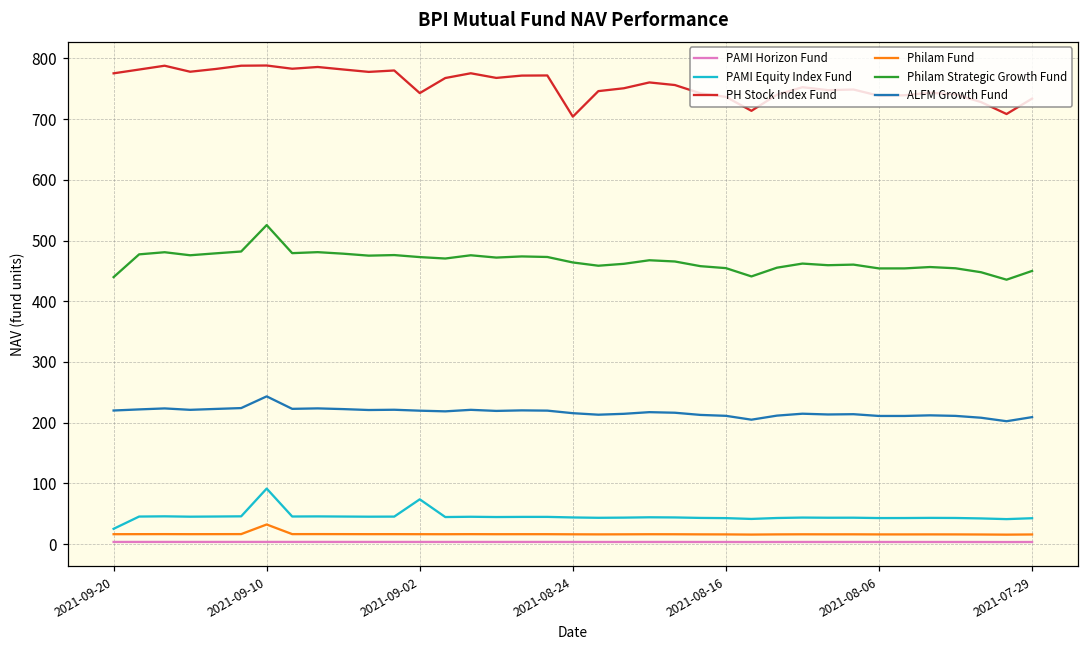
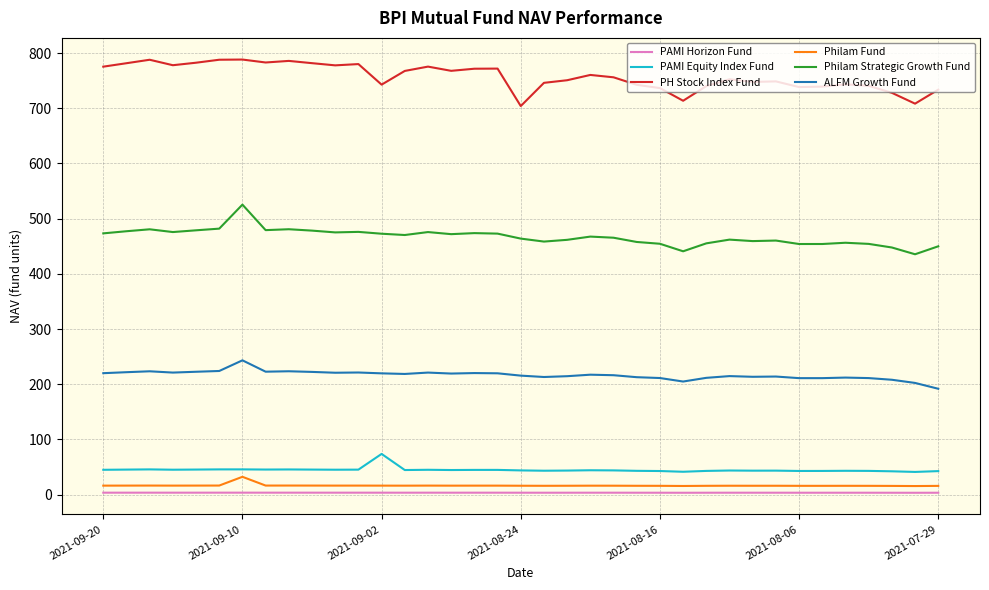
PAMI Equity Index Fund, 2021-09-20: 30 -> 50
Philam Strategic Growth Fund, 2021-09-20: 440 -> 470
PAMI Equity Index Fund, 2021-09-10: 90 -> 50
ALFM Growth Fund, 2021-07-29: 210 -> 190
